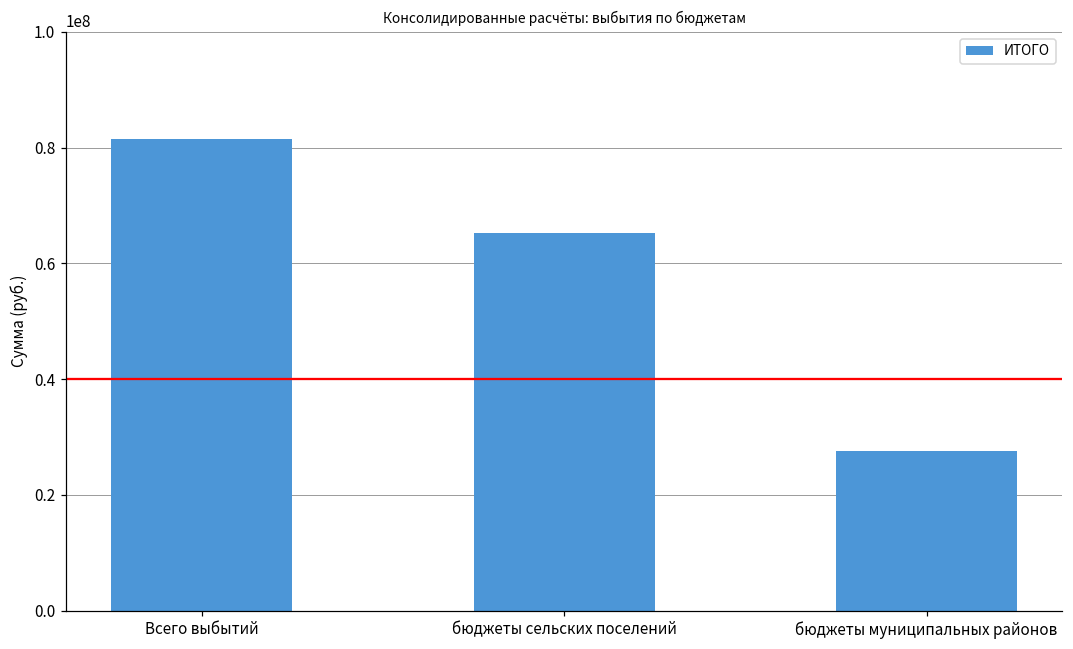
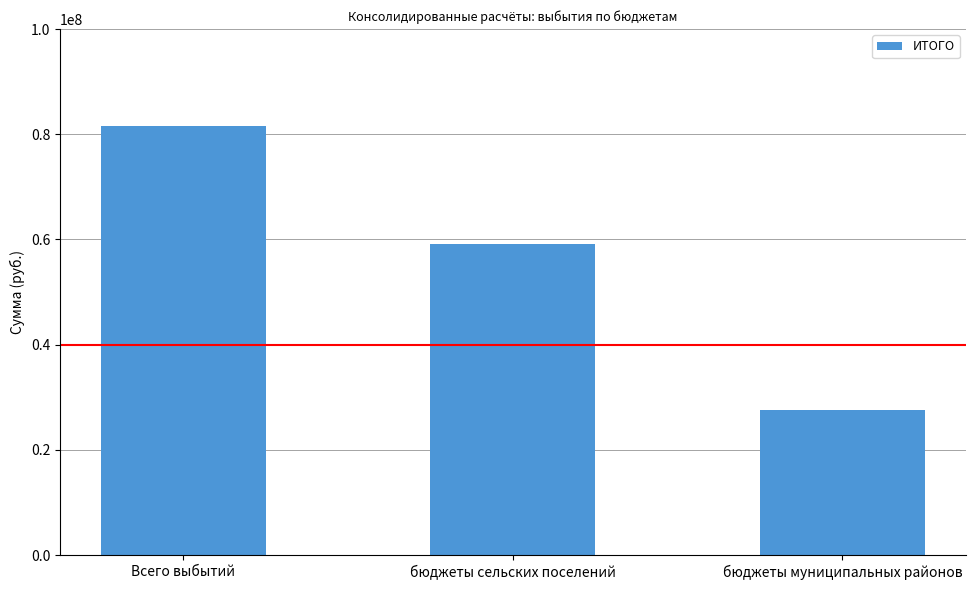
бюджеты сельских поселений: 65000000 -> 59000000
